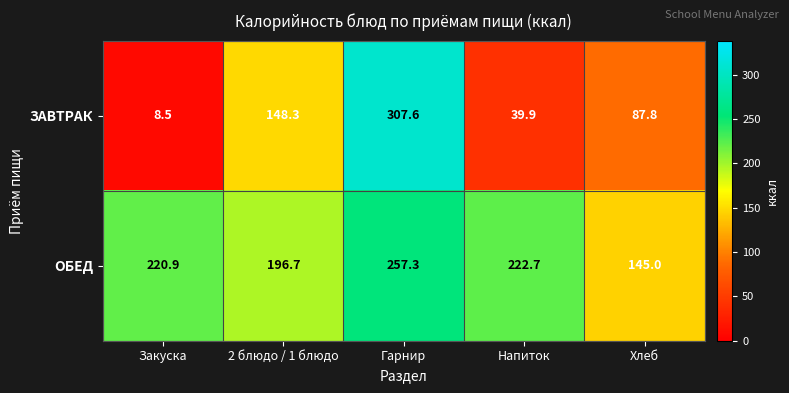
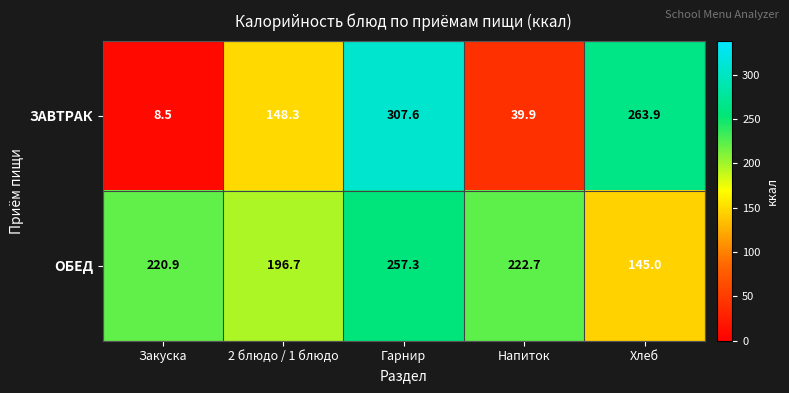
ЗАВТРАК, Хлеб: 87.8 -> 263.9
